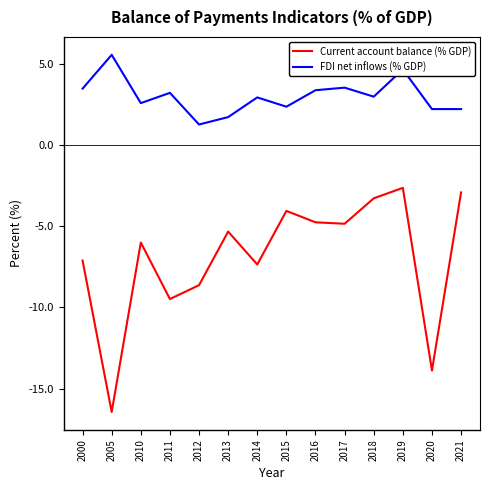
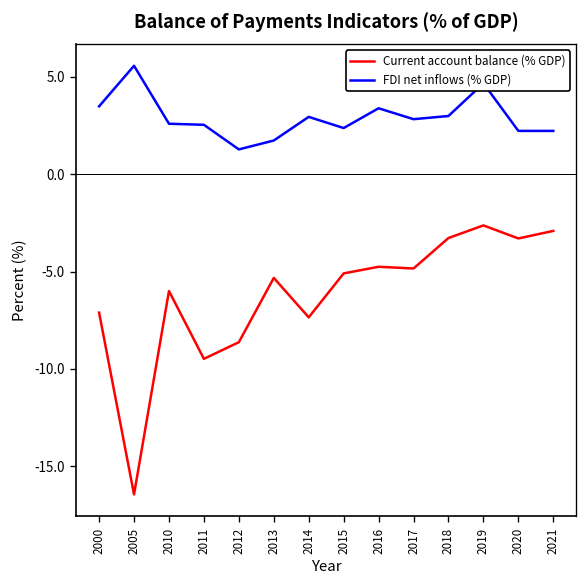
FDI net inflows (% GDP), 2011: 3.2 -> 2.5
Current account balance (% GDP), 2015: -4.1 -> -5.1
FDI net inflows (% GDP), 2017: 3.5 -> 2.8
Current account balance (% GDP), 2020: -13.9 -> -3.3
